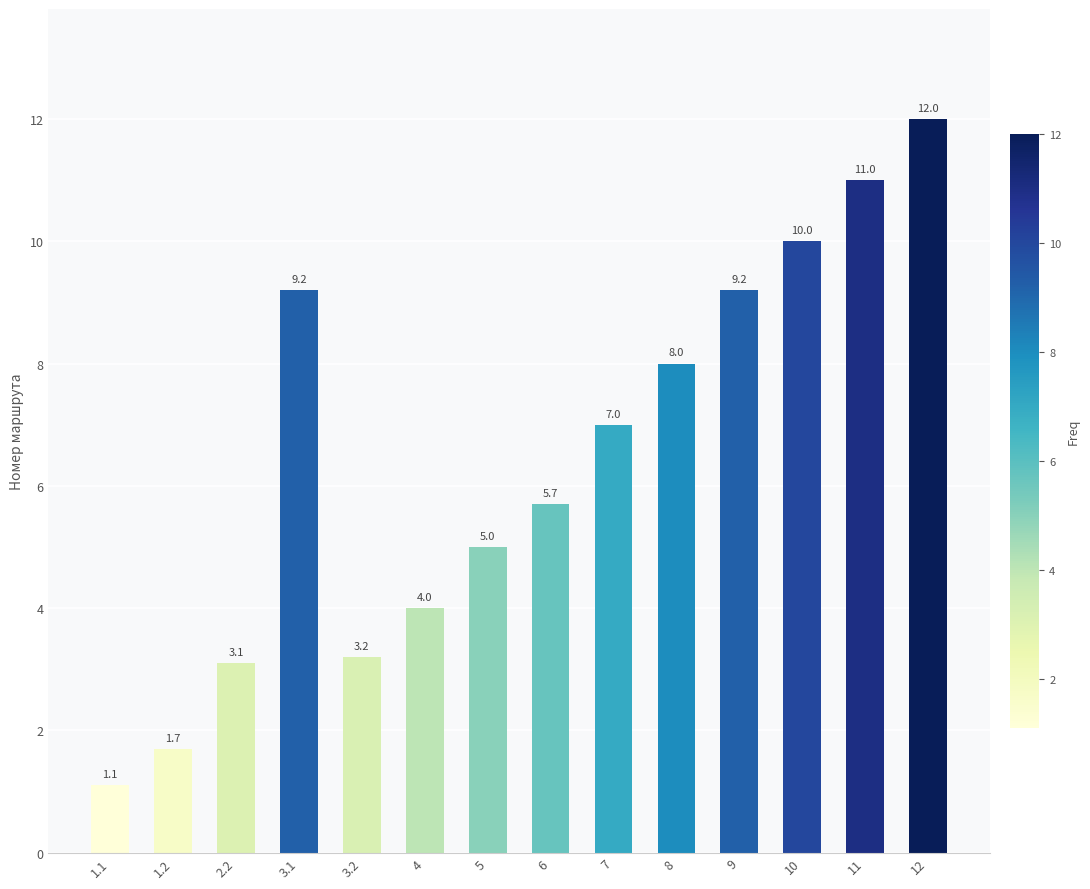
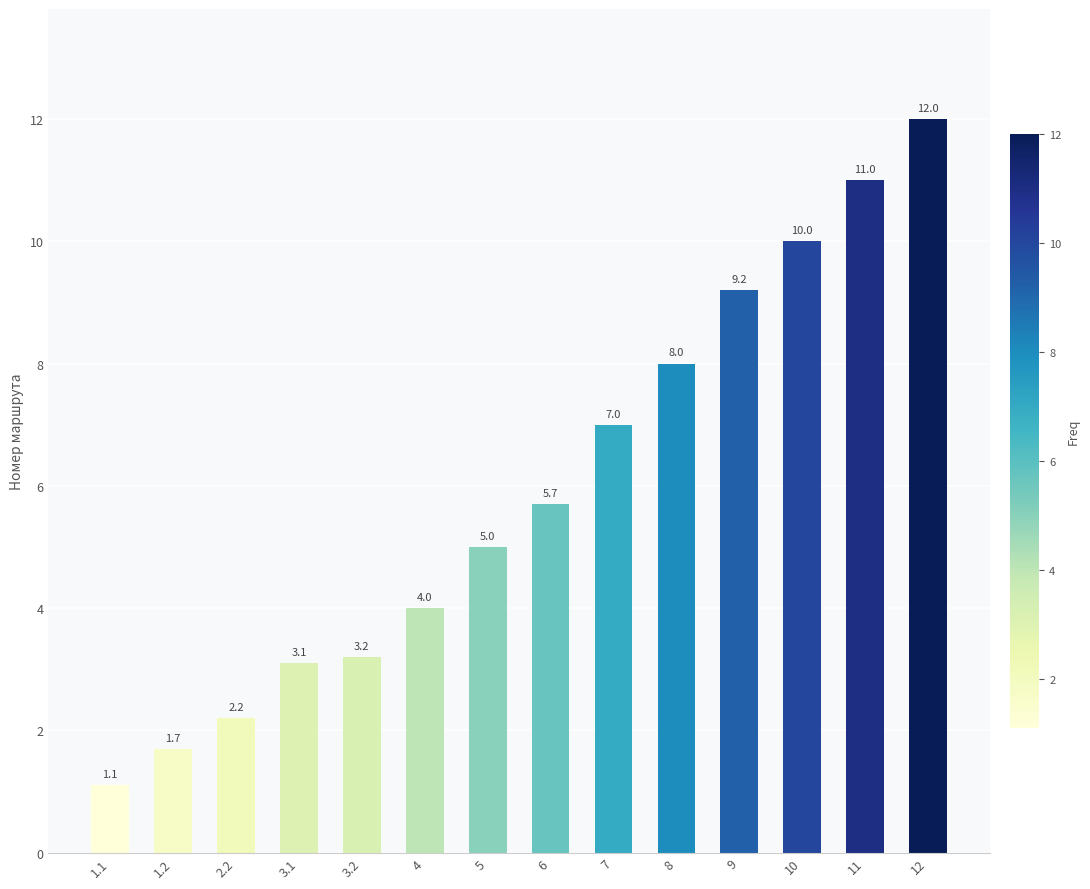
2.2: 3.1 -> 2.2
3.1: 9.2 -> 3.1
